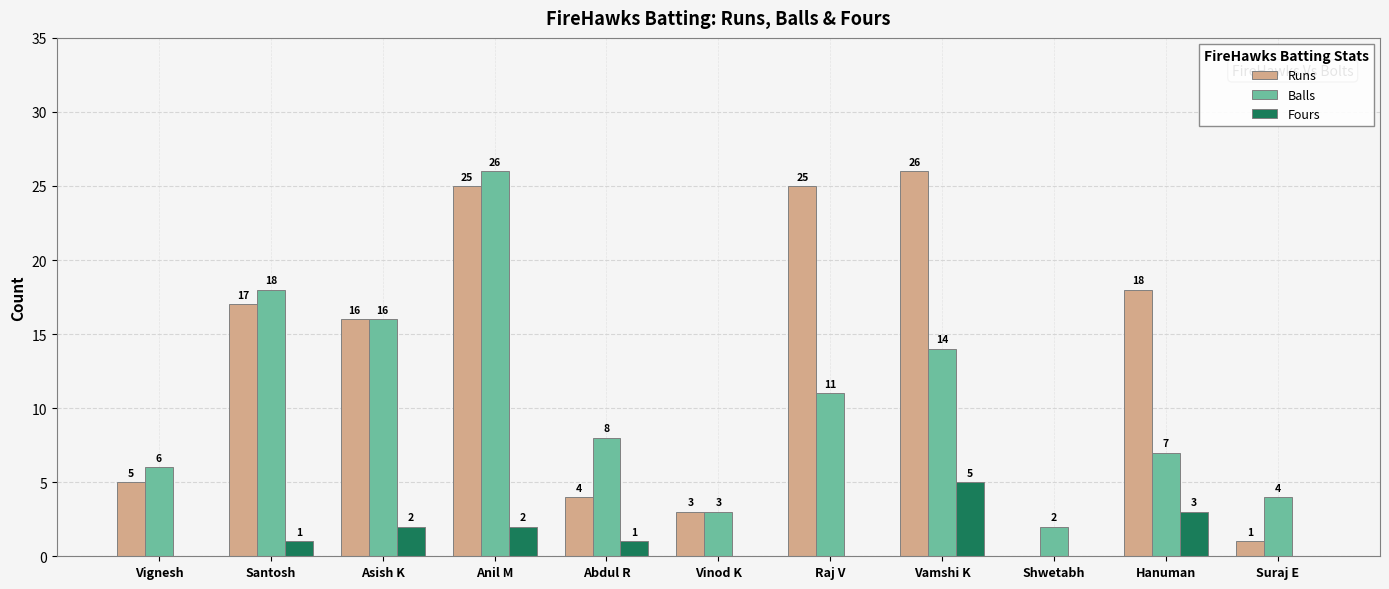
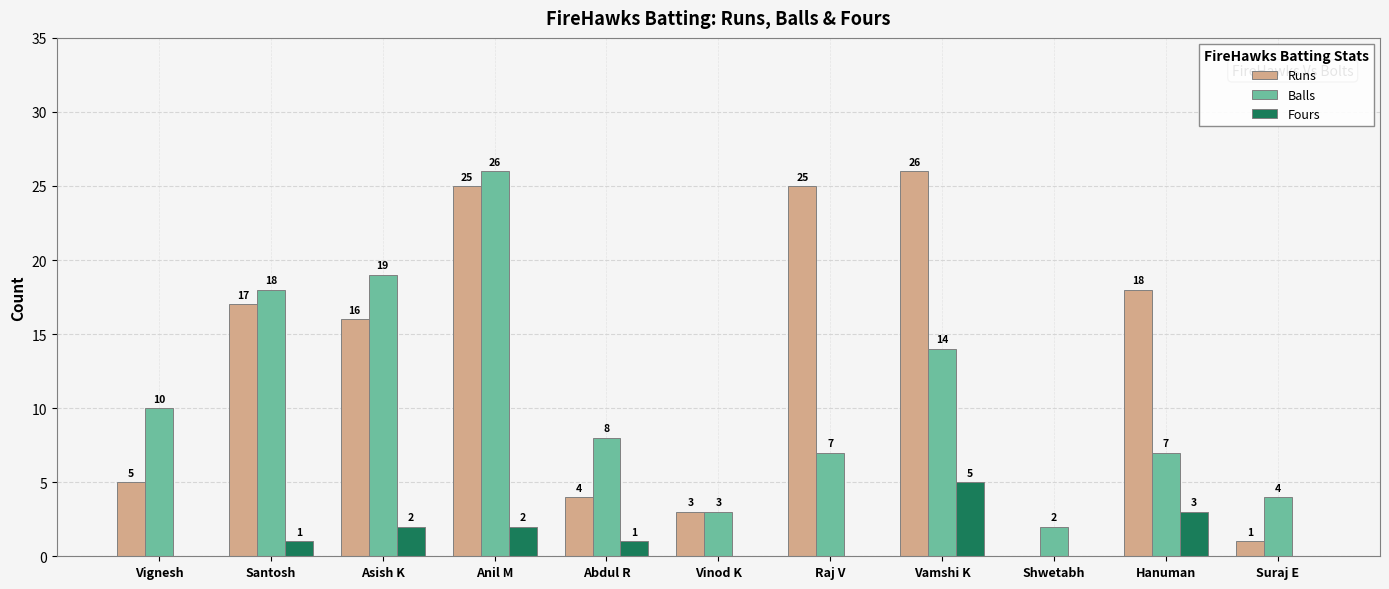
Balls, Vignesh: 6 -> 10
Balls, Asish K: 16 -> 19
Balls, Raj V: 11 -> 7
